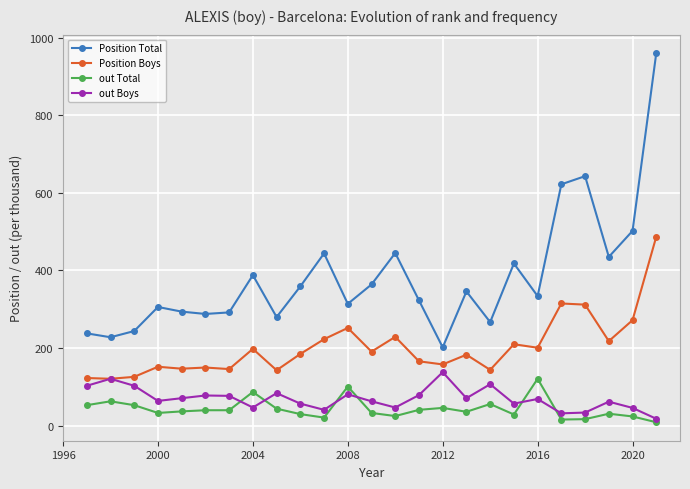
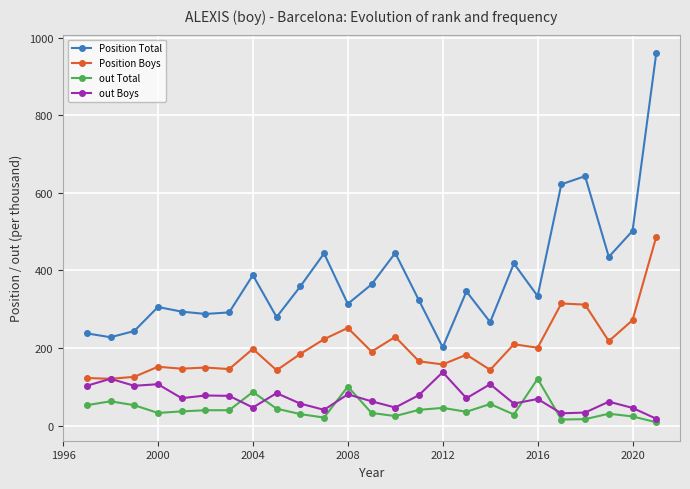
out Boys, 2000: 60 -> 110
